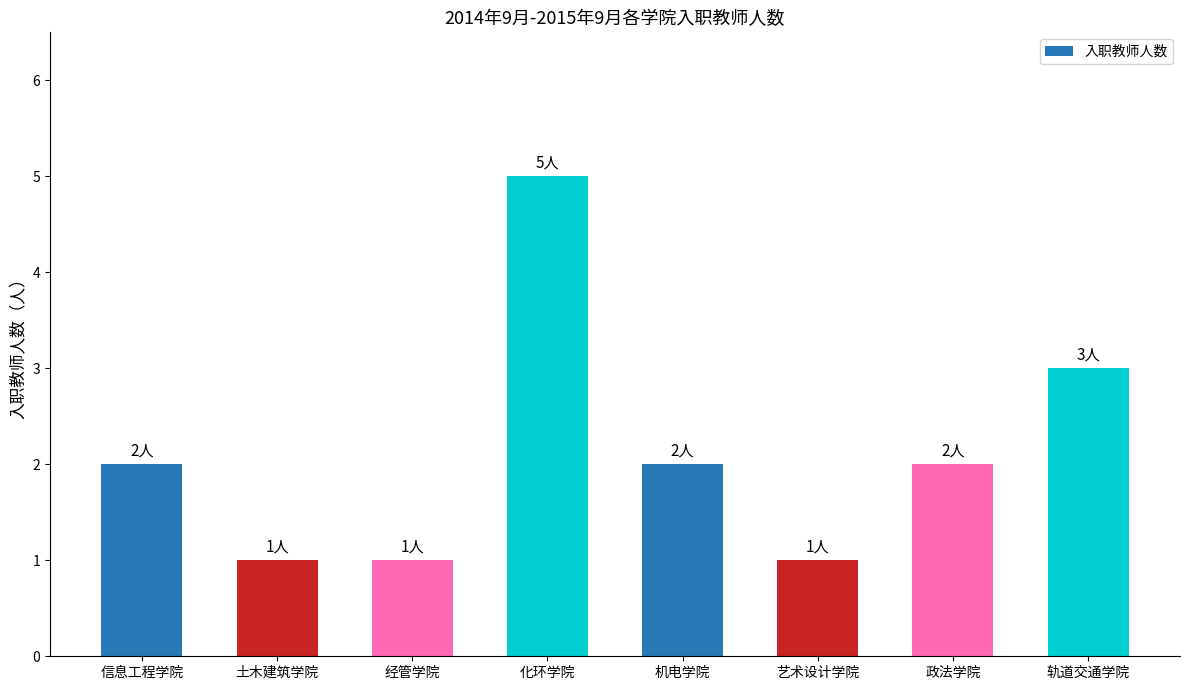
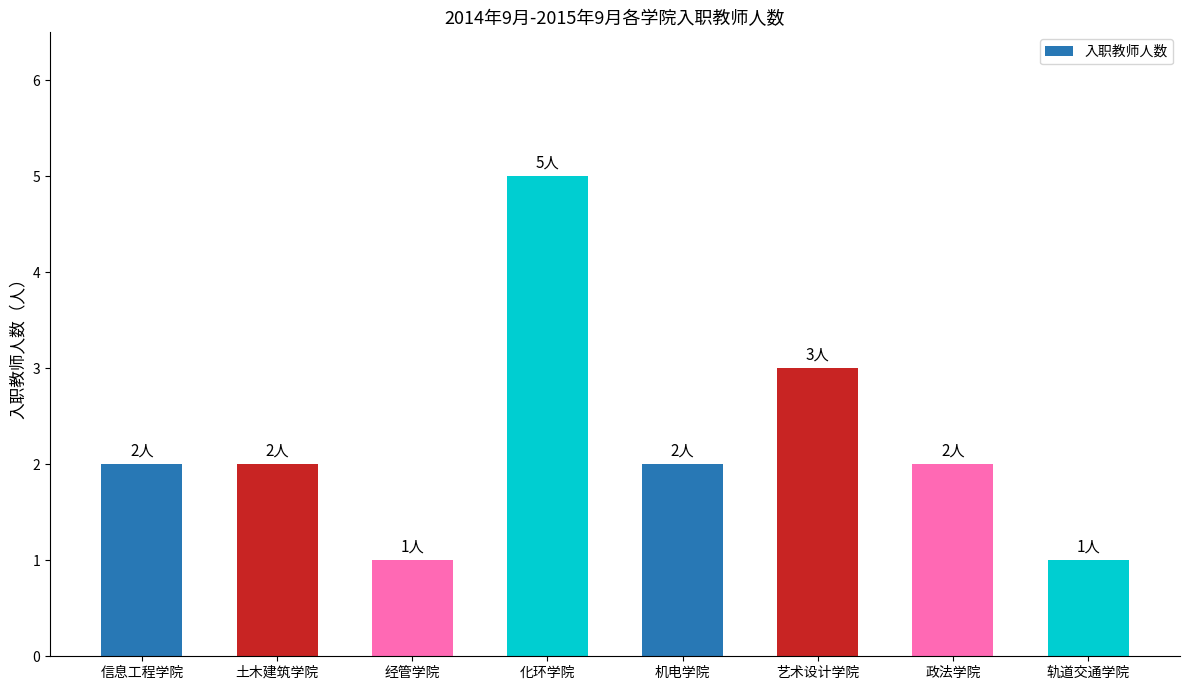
土木建筑学院: 1人 -> 2人
艺术设计学院: 1人 -> 3人
轨道交通学院: 3人 -> 1人
